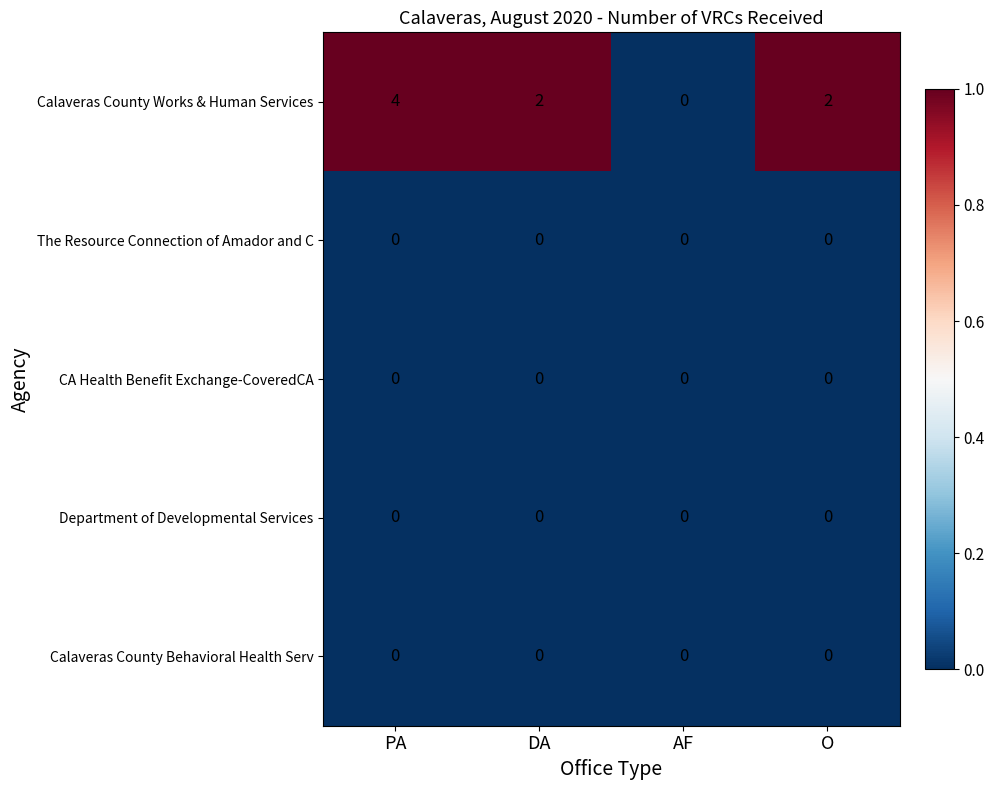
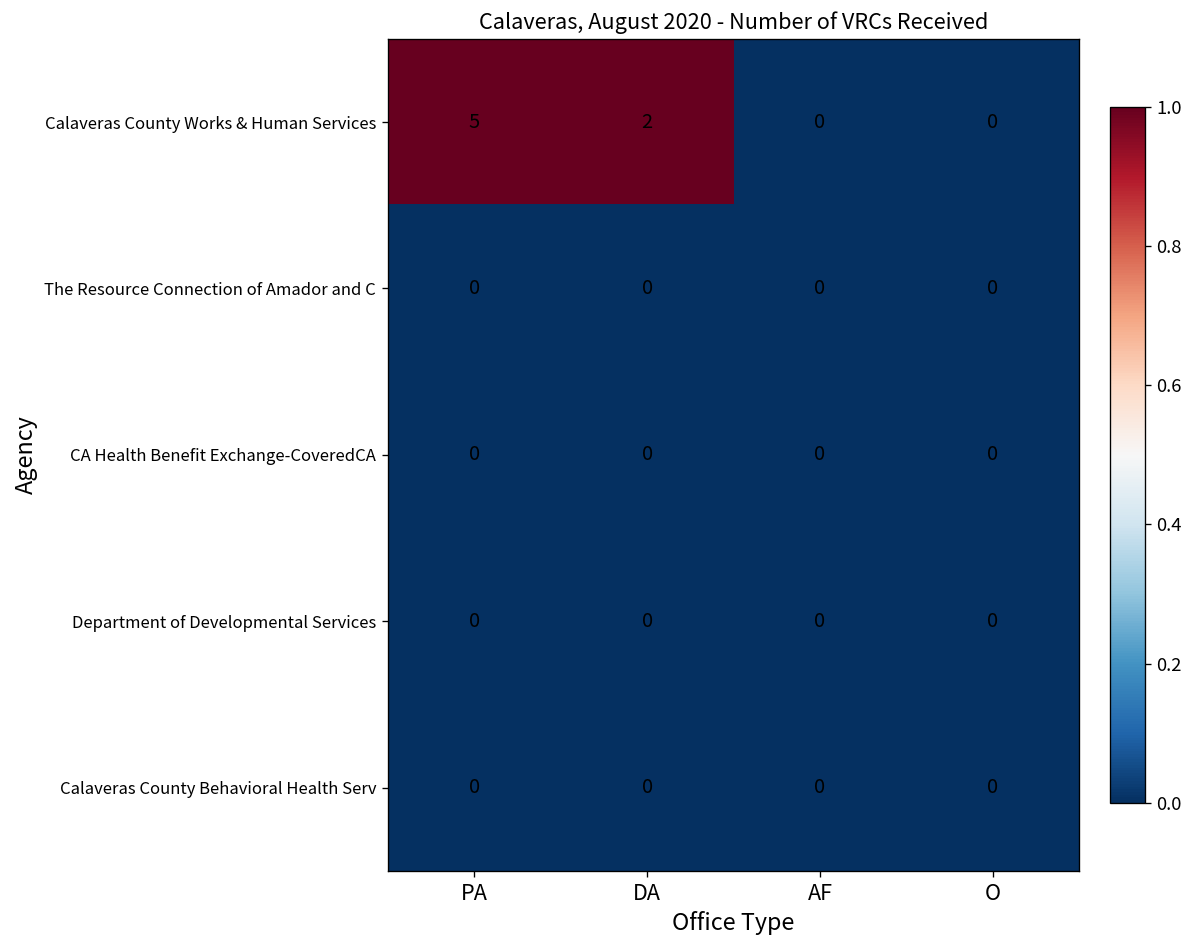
Calaveras County Works & Human Services, PA: 4 -> 5
Calaveras County Works & Human Services, O: 2 -> 0
